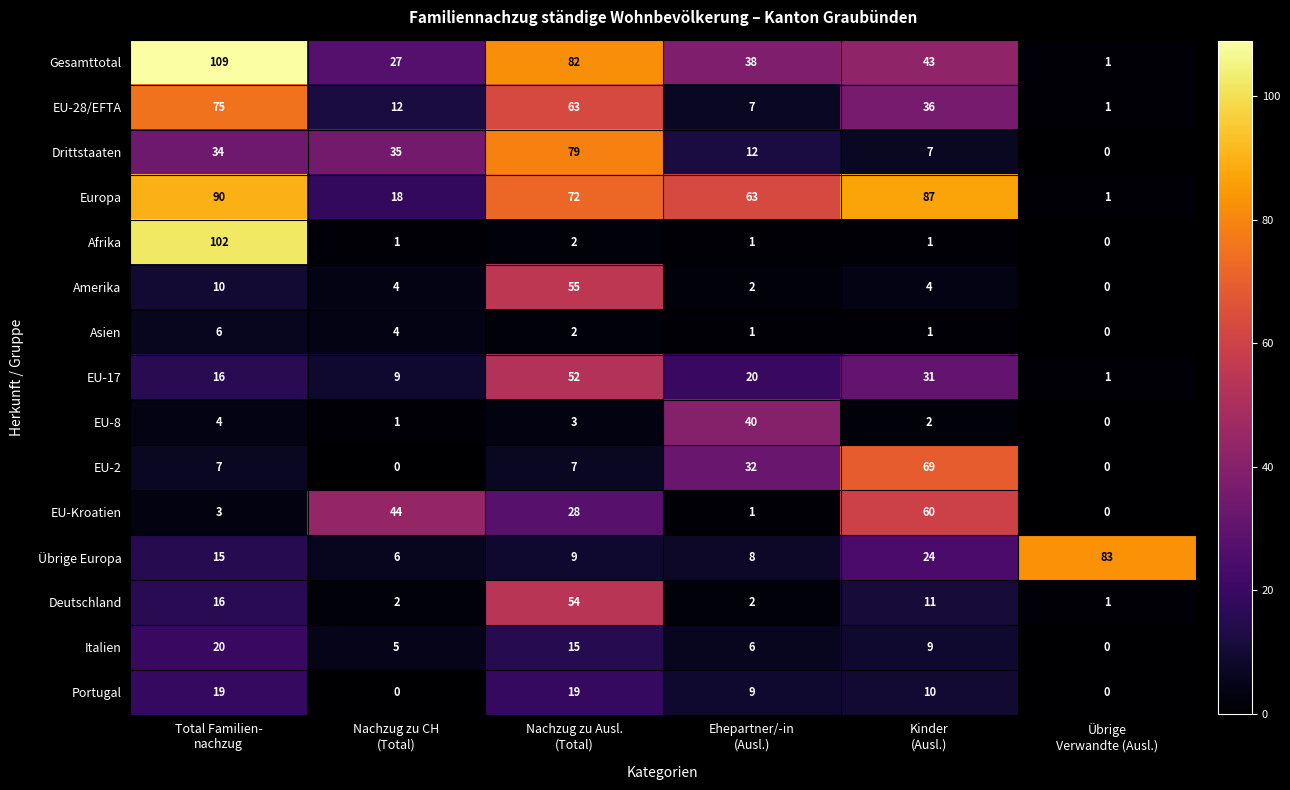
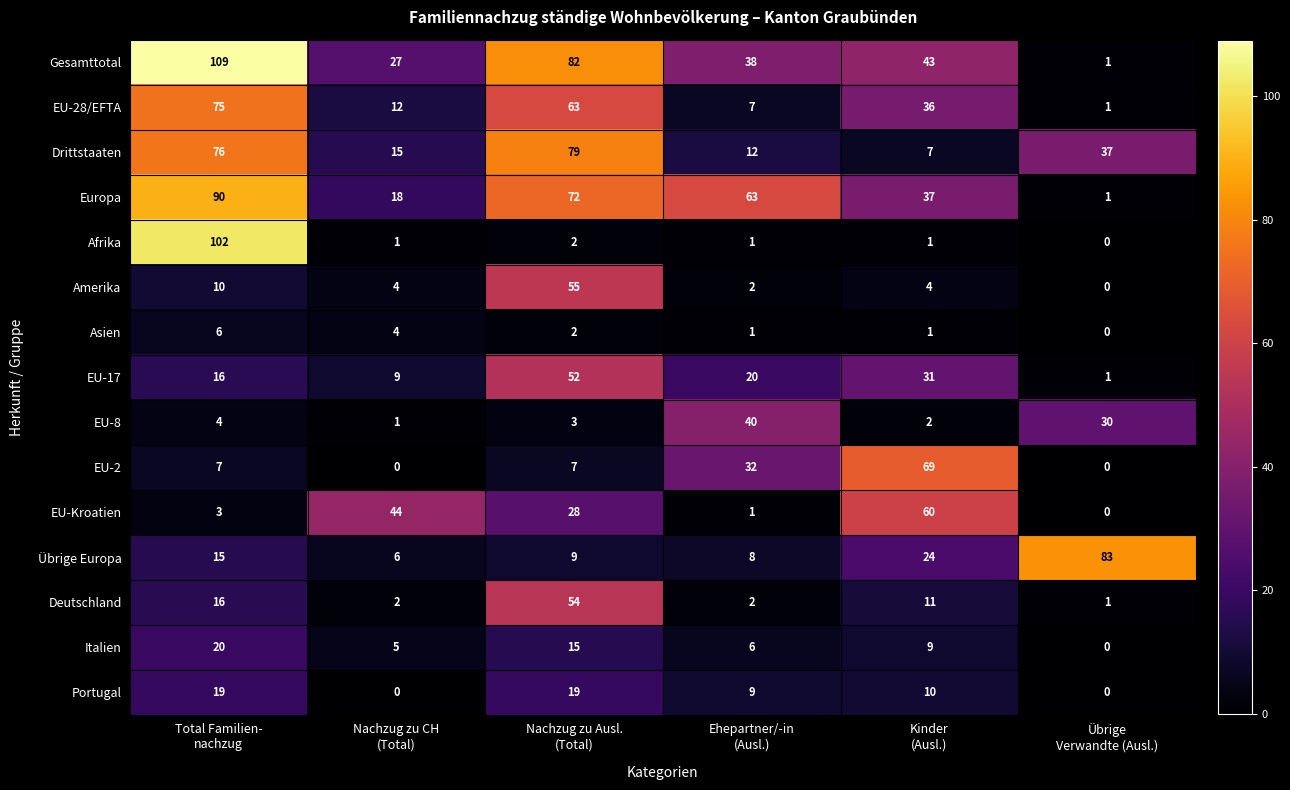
Drittstaaten, Total Familien- nachzug: 34 -> 76
Drittstaaten, Nachzug zu CH (Total): 35 -> 15
Drittstaaten, Übrige Verwandte (Ausl.): 0 -> 37
Europa, Kinder (Ausl.): 87 -> 37
EU-8, Übrige Verwandte (Ausl.): 0 -> 30
